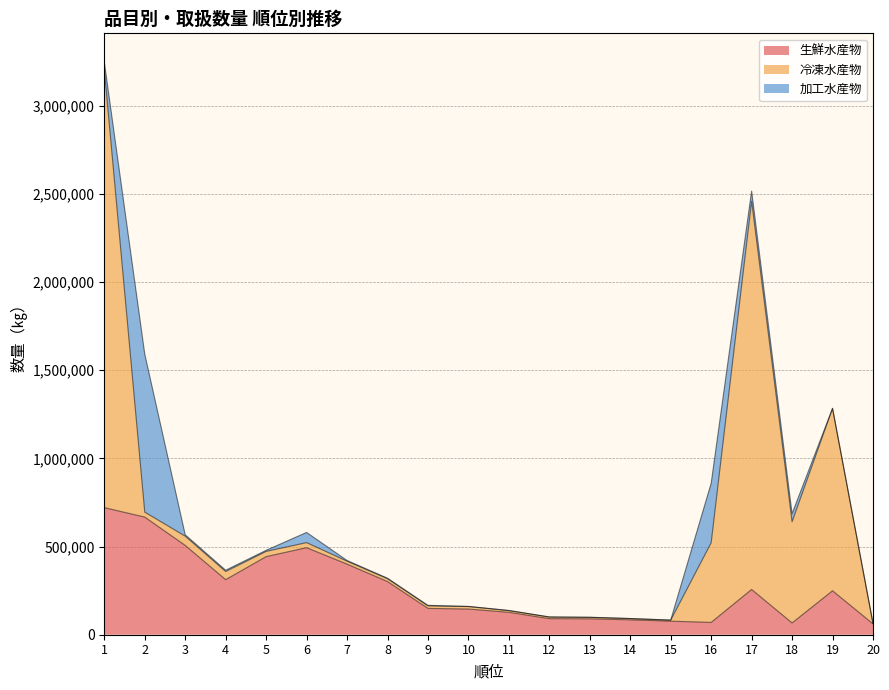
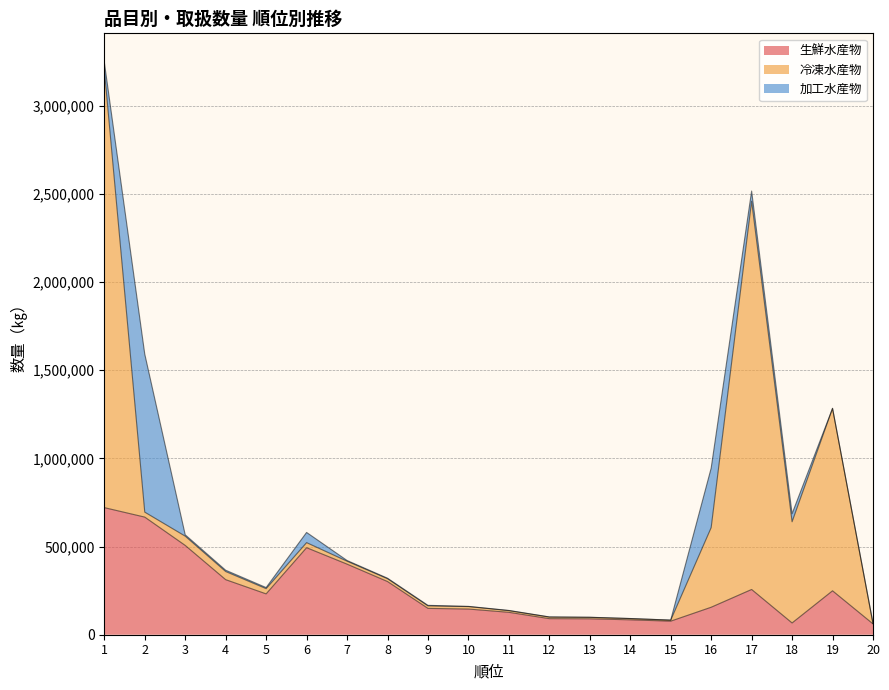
生鮮水産物, 5: 440,000 -> 230,000
生鮮水産物, 16: 70,000 -> 160,000
